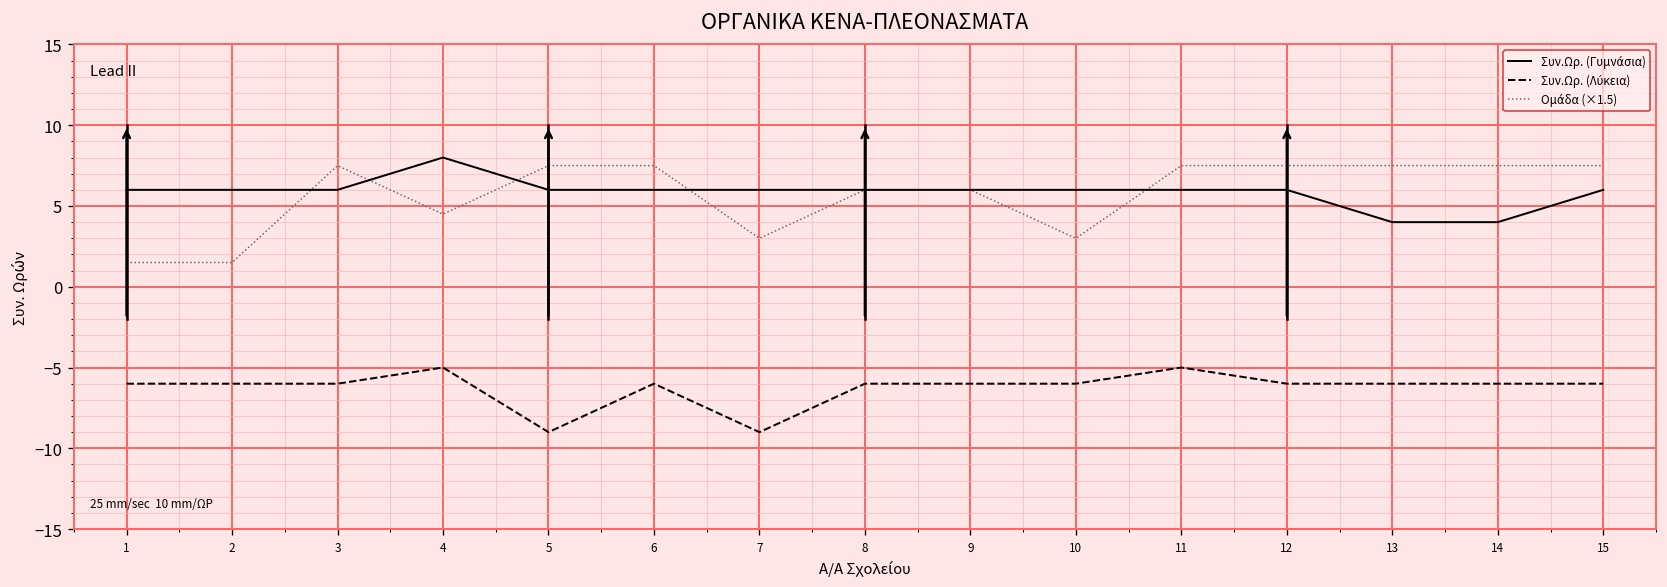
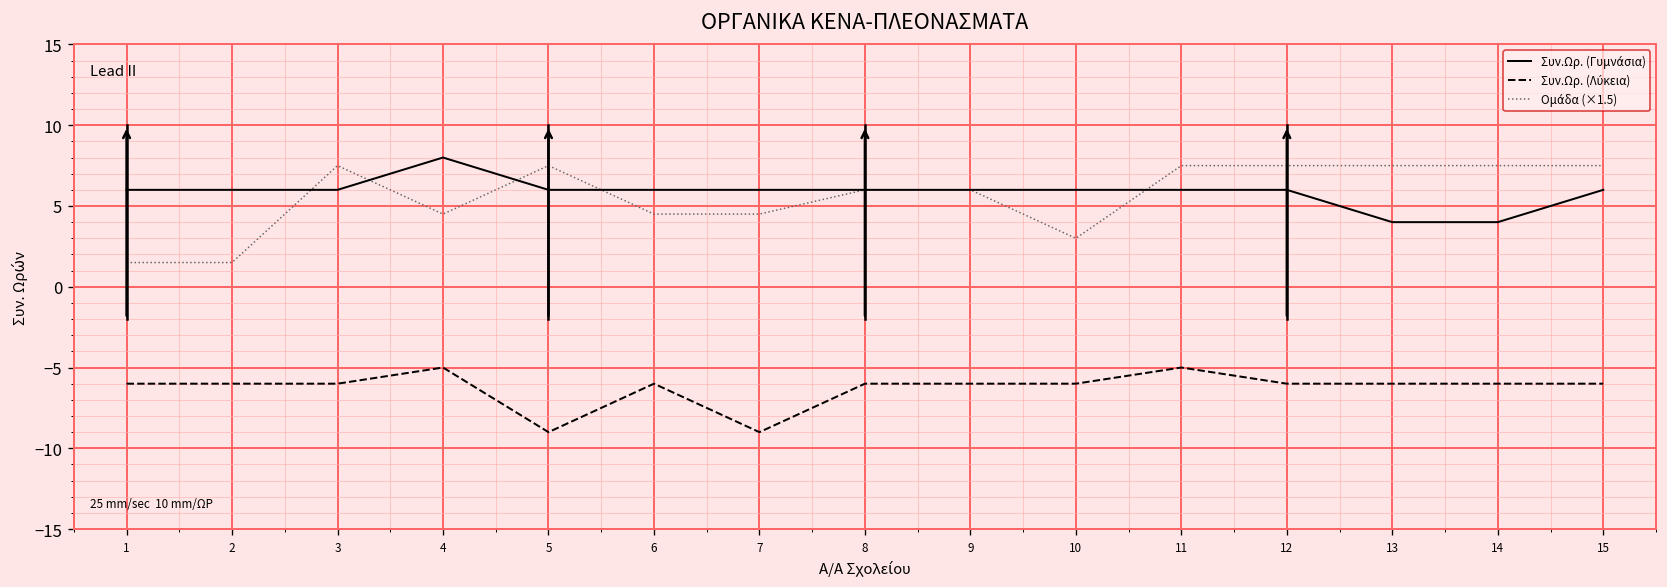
Ομάδα (×1.5), 6: 7.5 -> 4.5
Ομάδα (×1.5), 7: 3.0 -> 4.5
